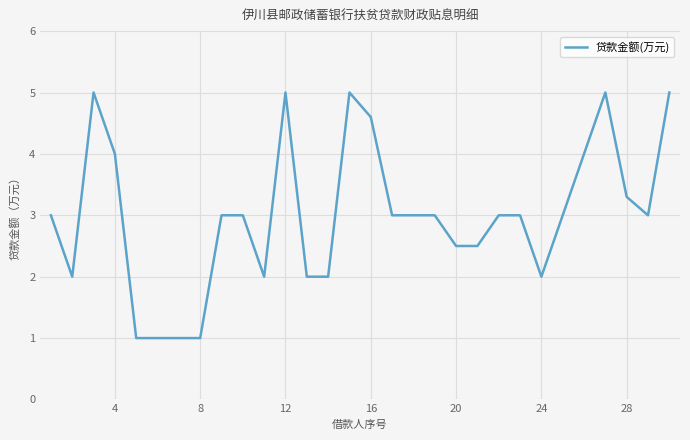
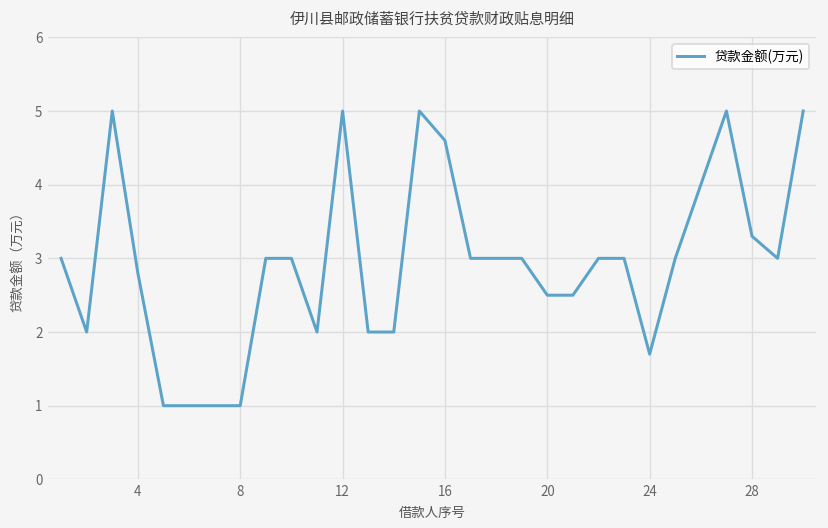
4: 4.0 -> 2.8
24: 2.0 -> 1.7
